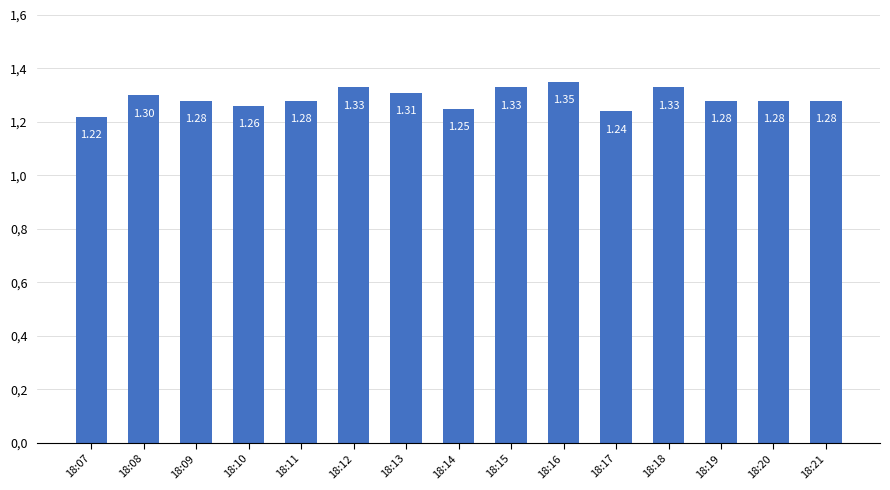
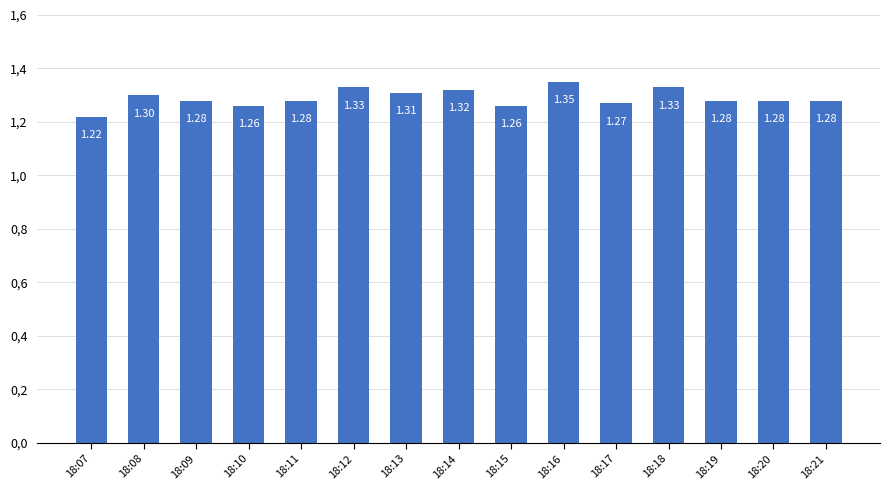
18:14: 1.25 -> 1.32
18:15: 1.33 -> 1.26
18:17: 1.24 -> 1.27
